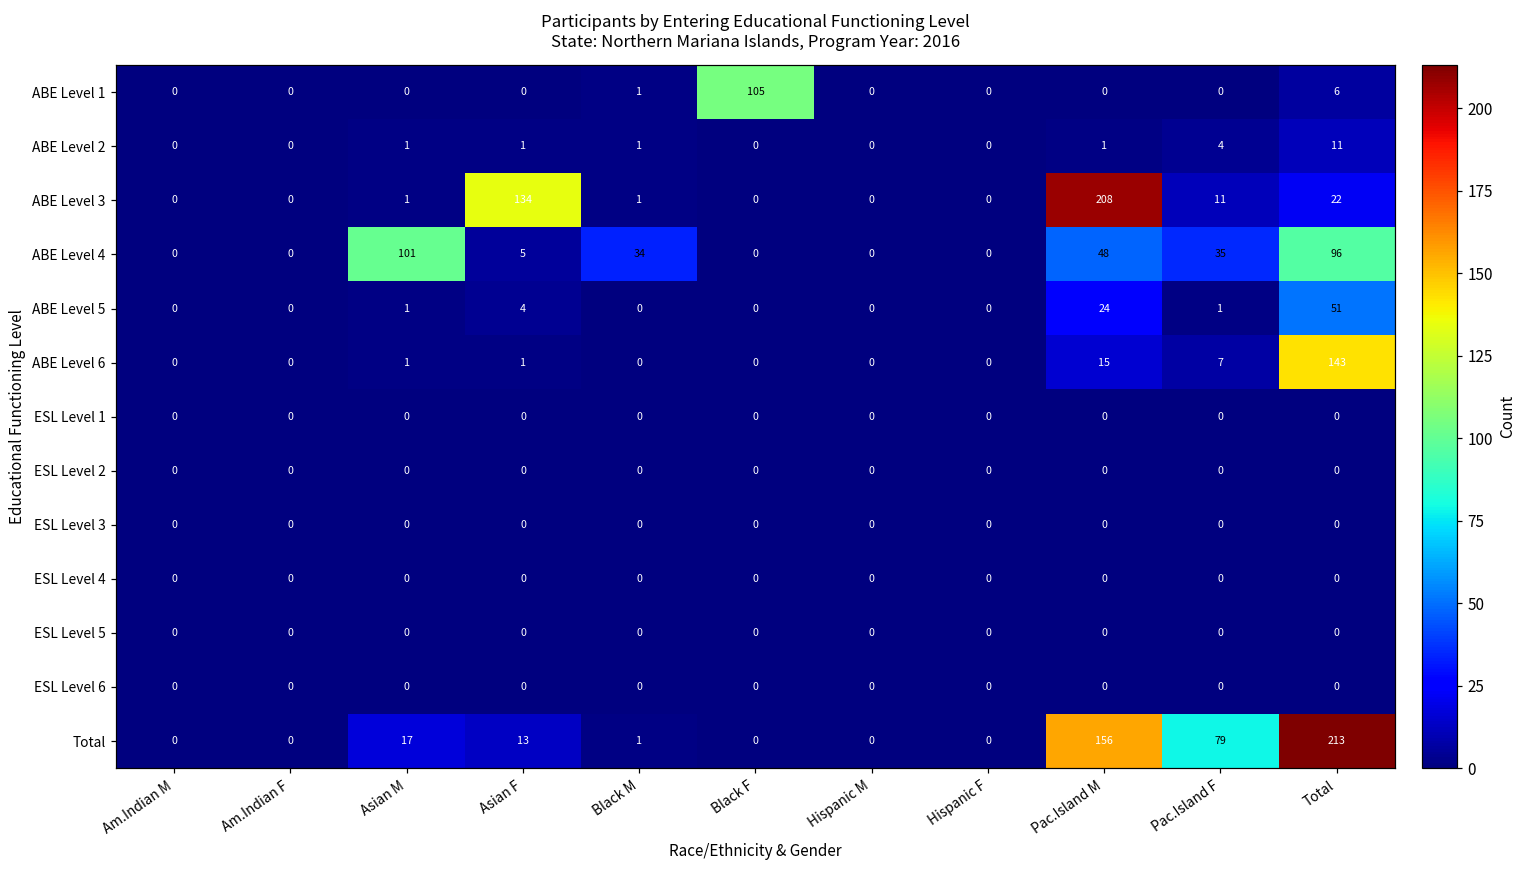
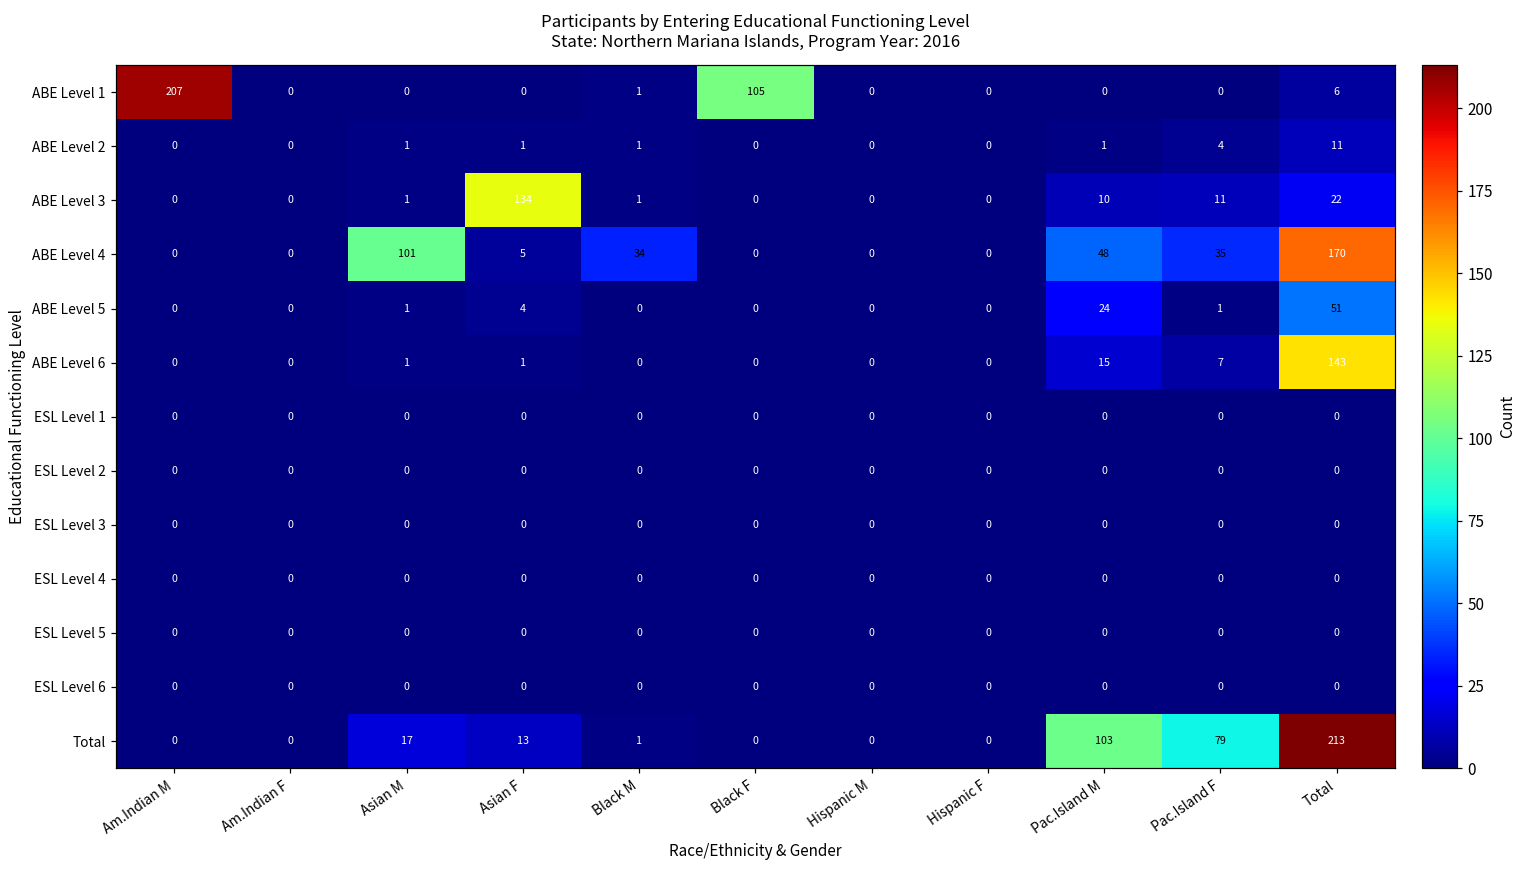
ABE Level 1, Am.Indian M: 0 -> 207
ABE Level 3, Pac.Island M: 208 -> 10
ABE Level 4, Total: 96 -> 170
Total, Pac.Island M: 156 -> 103
